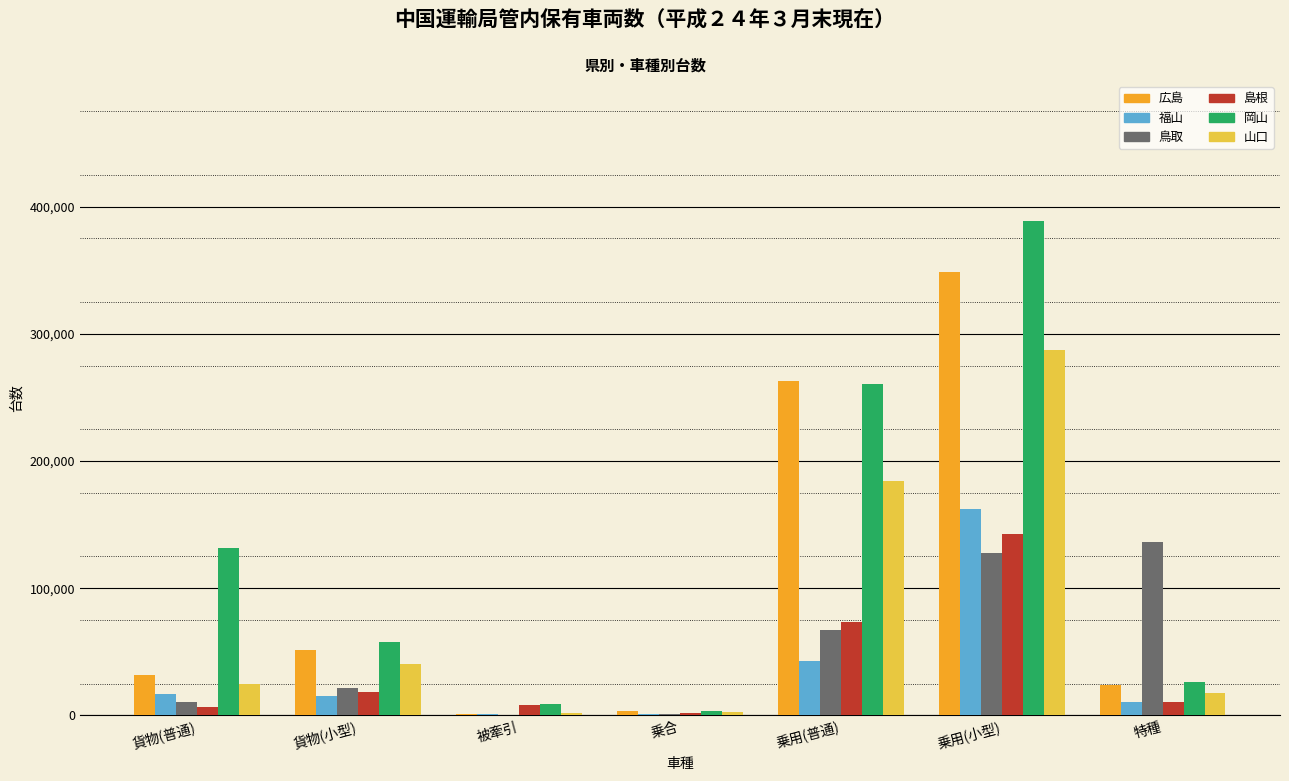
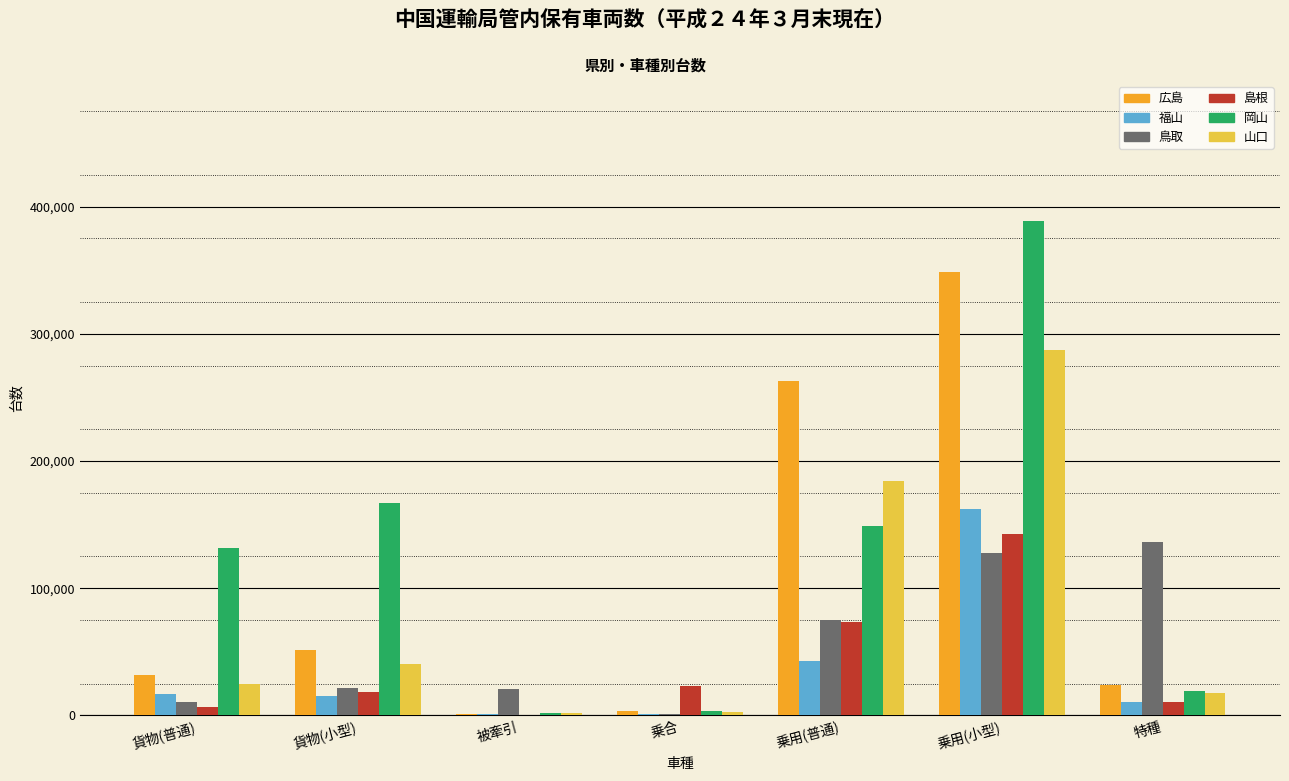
岡山, 貨物(小型): 57,000 -> 167,000
鳥取, 被牽引: 0 -> 21,000
島根, 被牽引: 8,000 -> 0
岡山, 被牽引: 9,000 -> 2,000
島根, 乗合: 2,000 -> 23,000
鳥取, 乗用(普通): 67,000 -> 75,000
岡山, 乗用(普通): 261,000 -> 149,000
岡山, 特種: 27,000 -> 19,000
